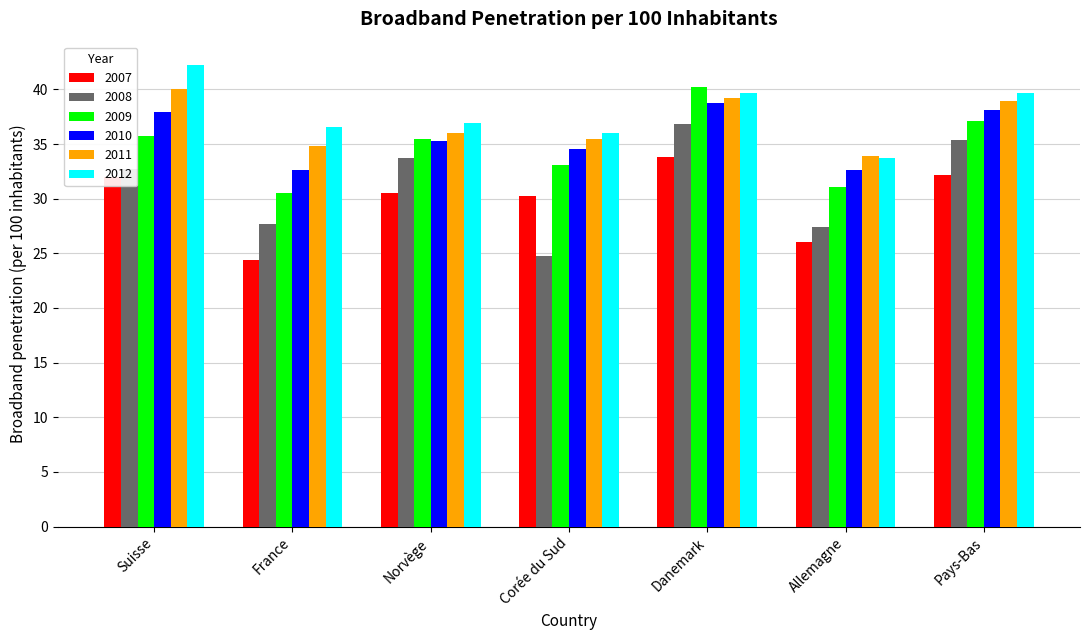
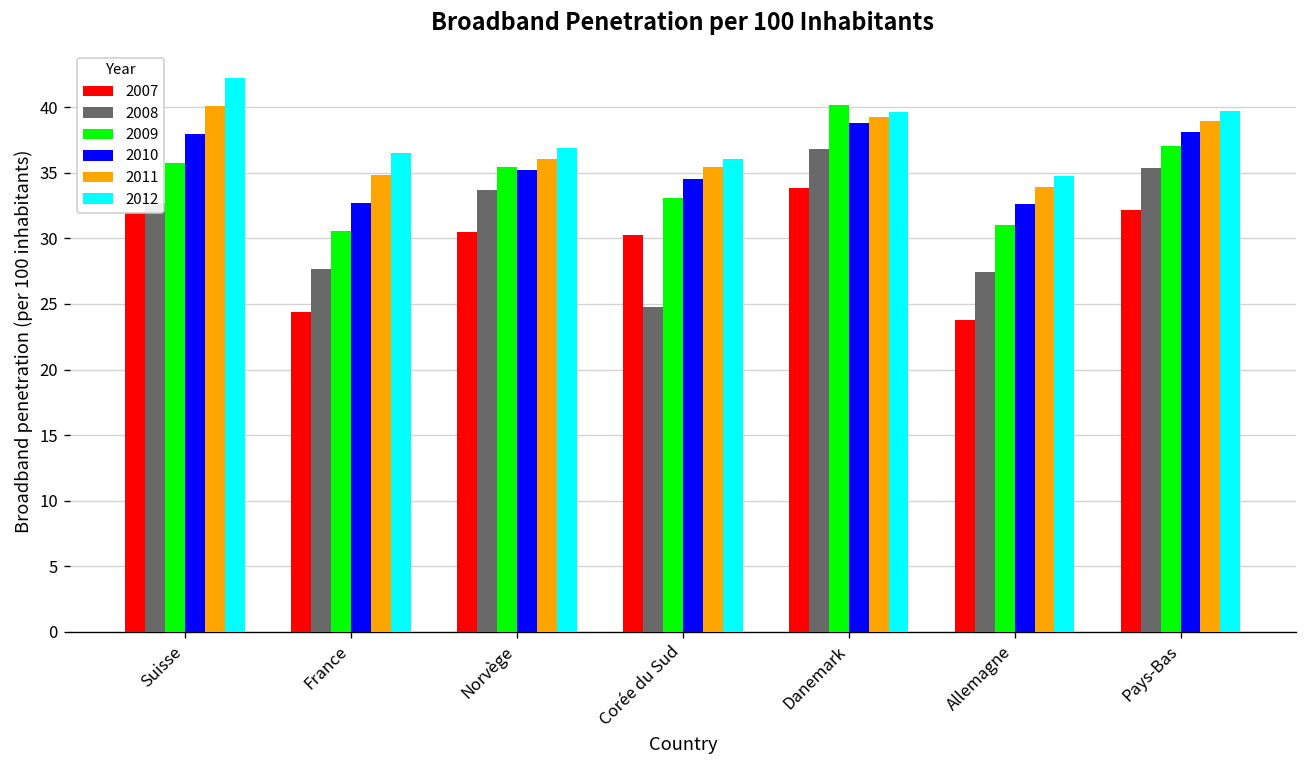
2007, Allemagne: 26.0 -> 23.7
2012, Allemagne: 33.7 -> 34.7
